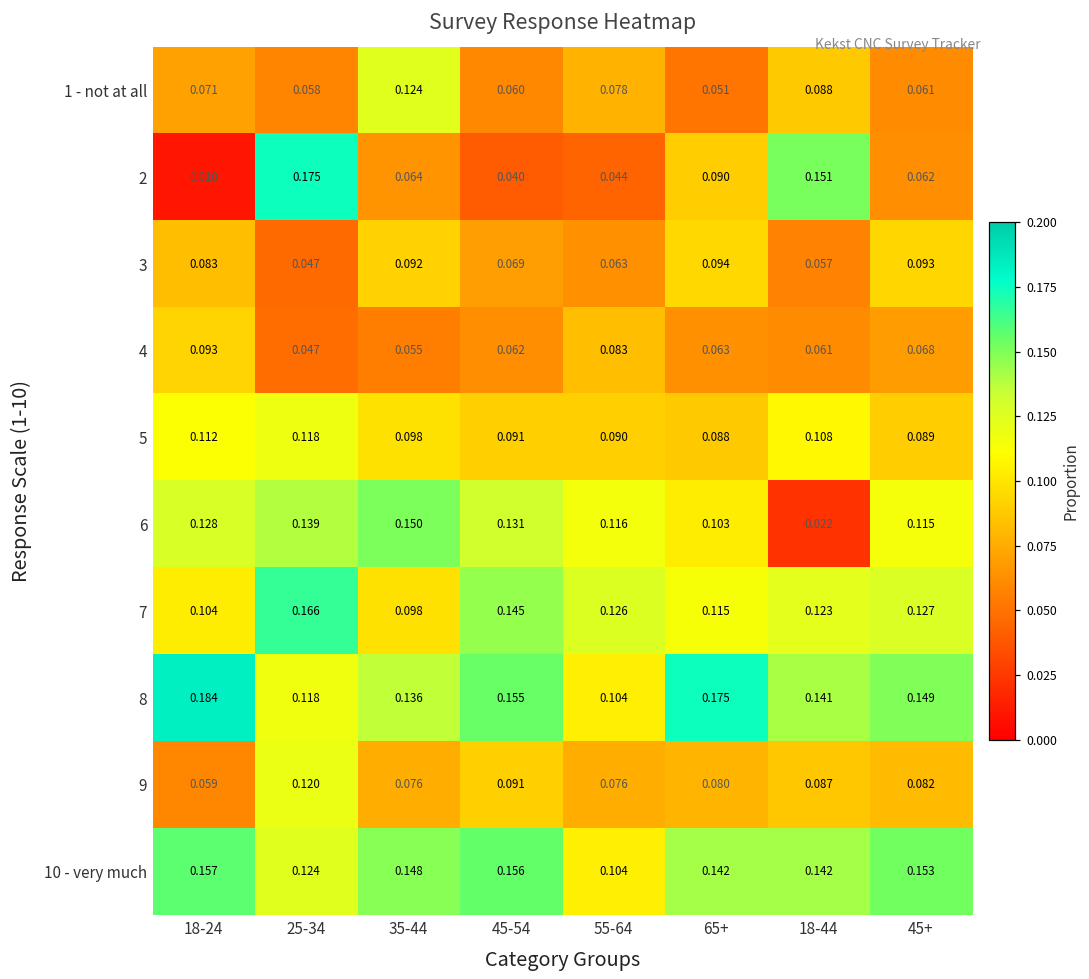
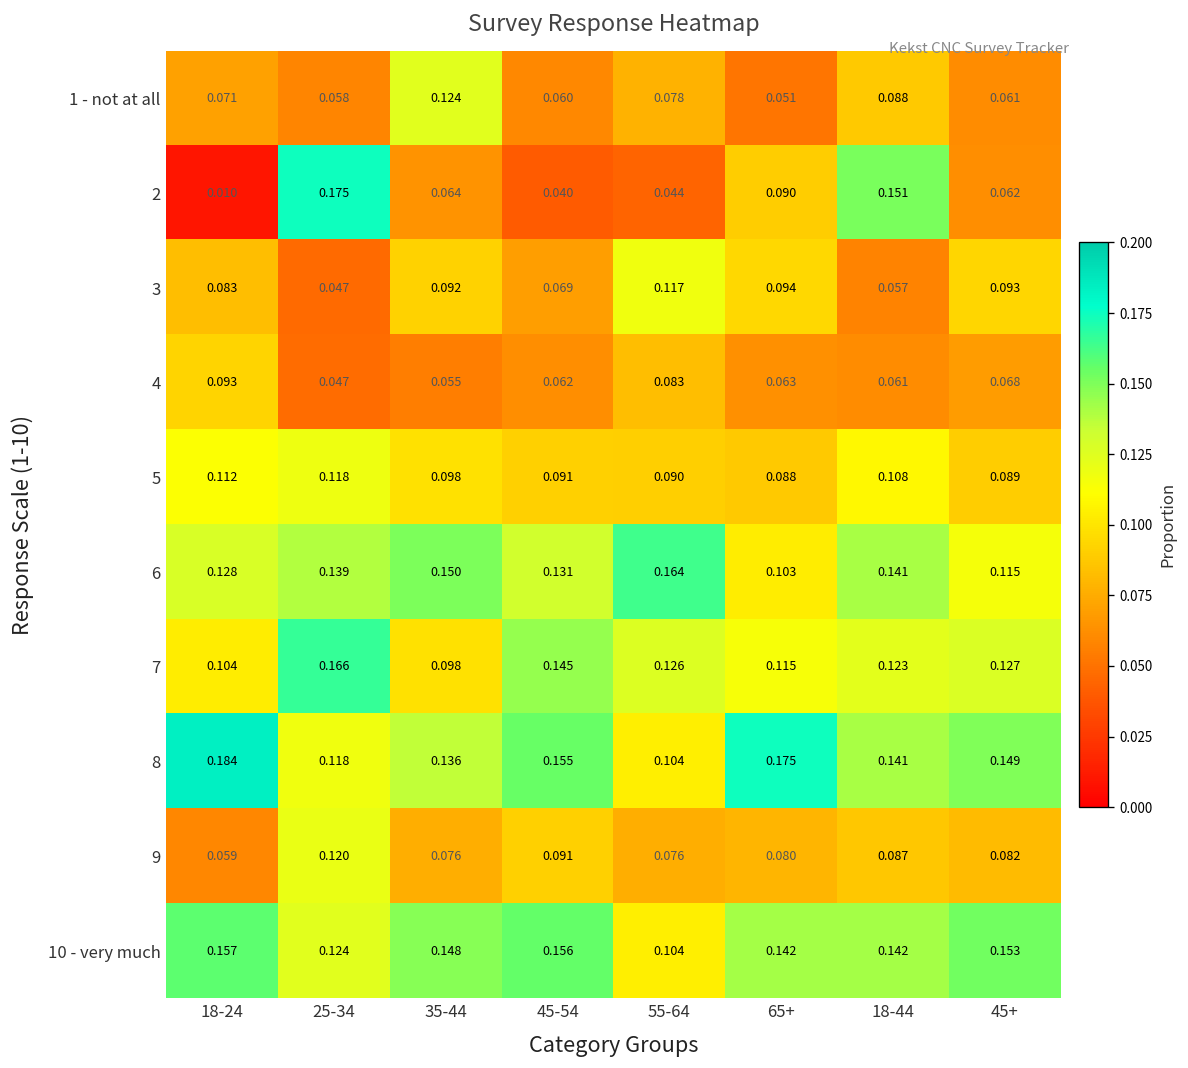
3, 55-64: 0.063 -> 0.117
6, 55-64: 0.116 -> 0.164
6, 18-44: 0.022 -> 0.141
